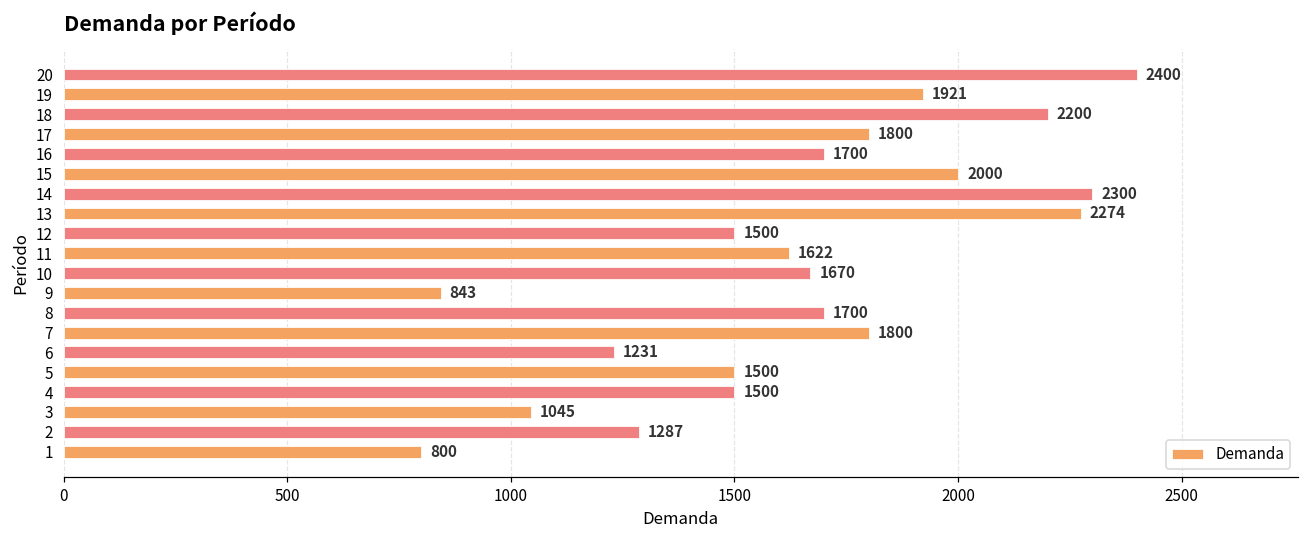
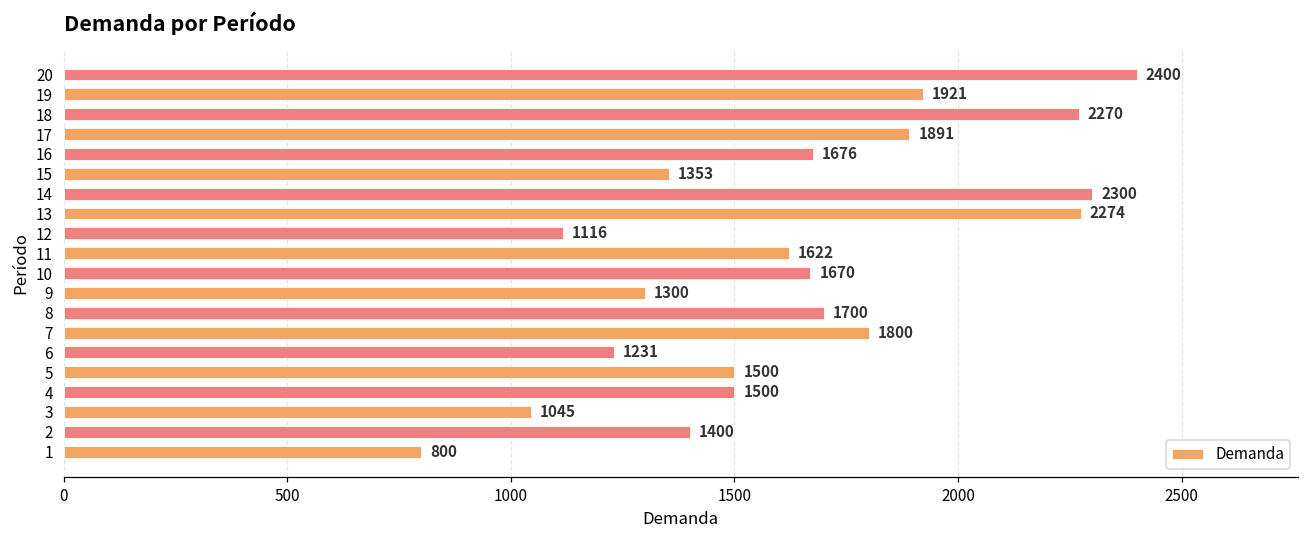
18: 2200 -> 2270
17: 1800 -> 1891
16: 1700 -> 1676
15: 2000 -> 1353
12: 1500 -> 1116
9: 843 -> 1300
2: 1287 -> 1400
